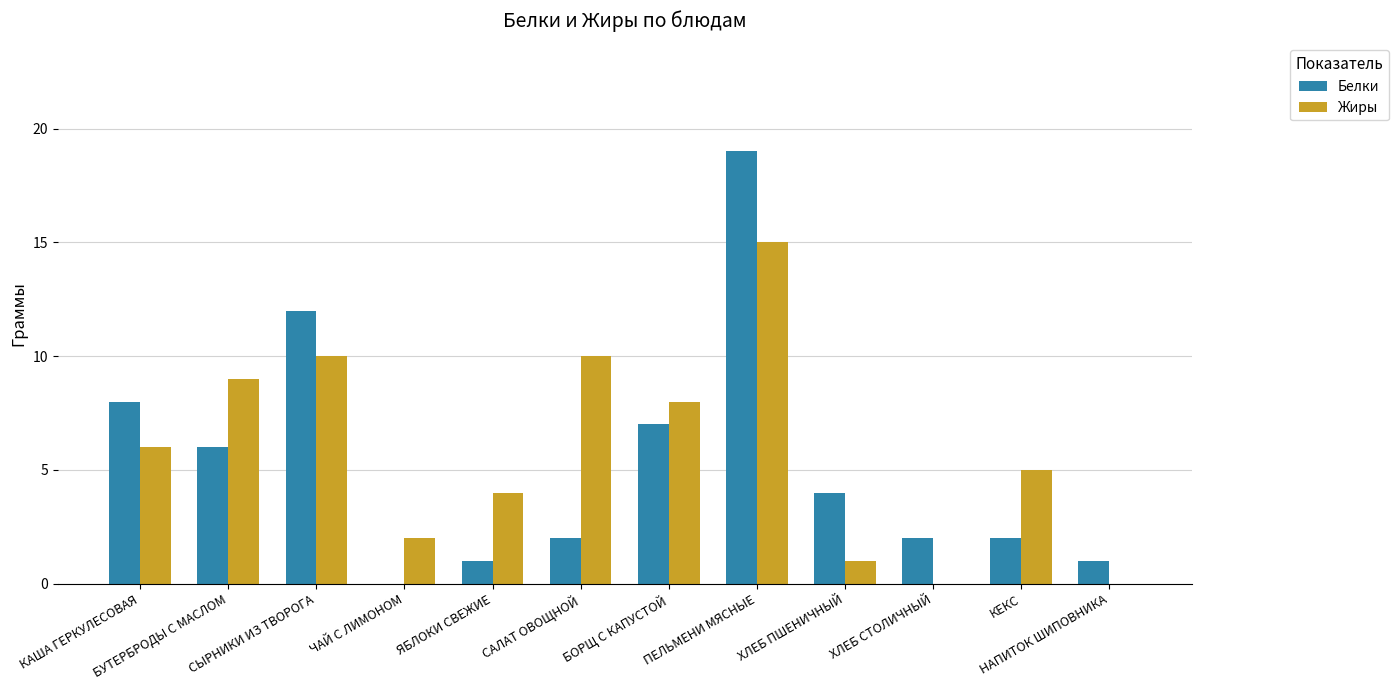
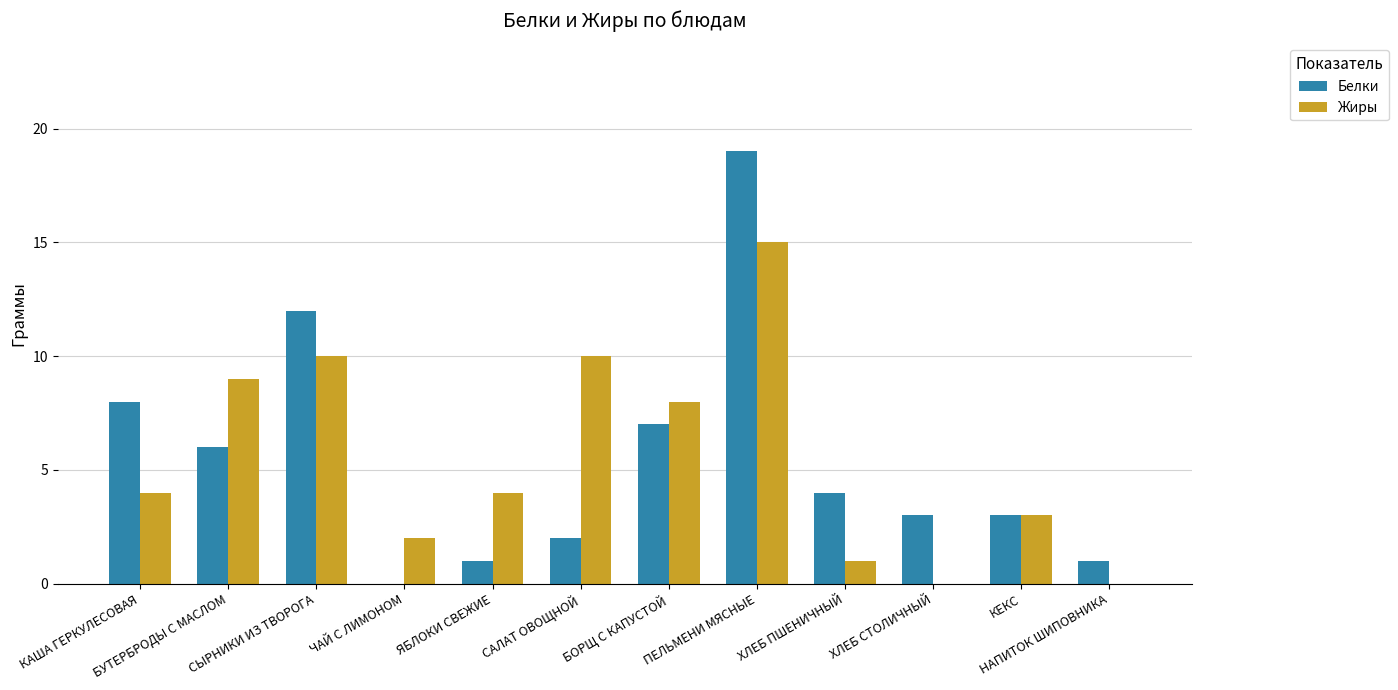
Жиры, КАША ГЕРКУЛЕСОВАЯ: 6 -> 4
Белки, ХЛЕБ СТОЛИЧНЫЙ: 2 -> 3
Белки, КЕКС: 2 -> 3
Жиры, КЕКС: 5 -> 3
